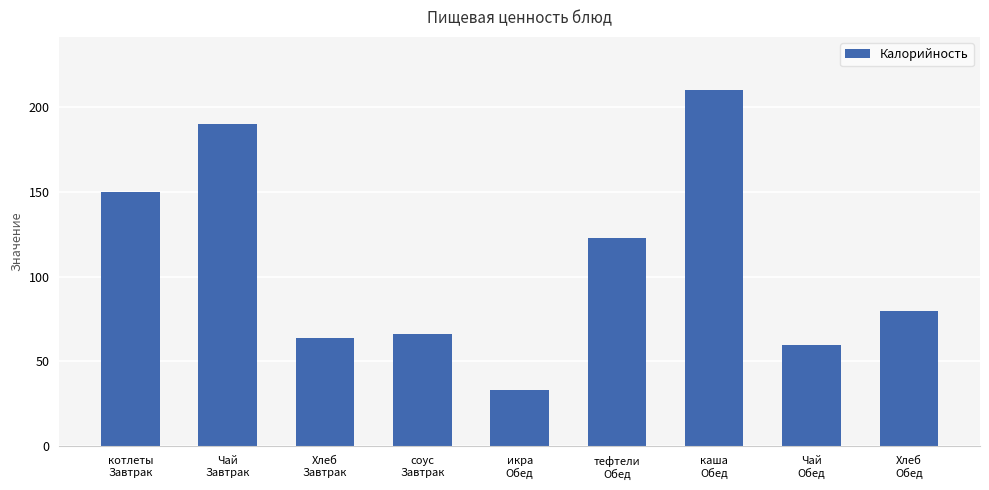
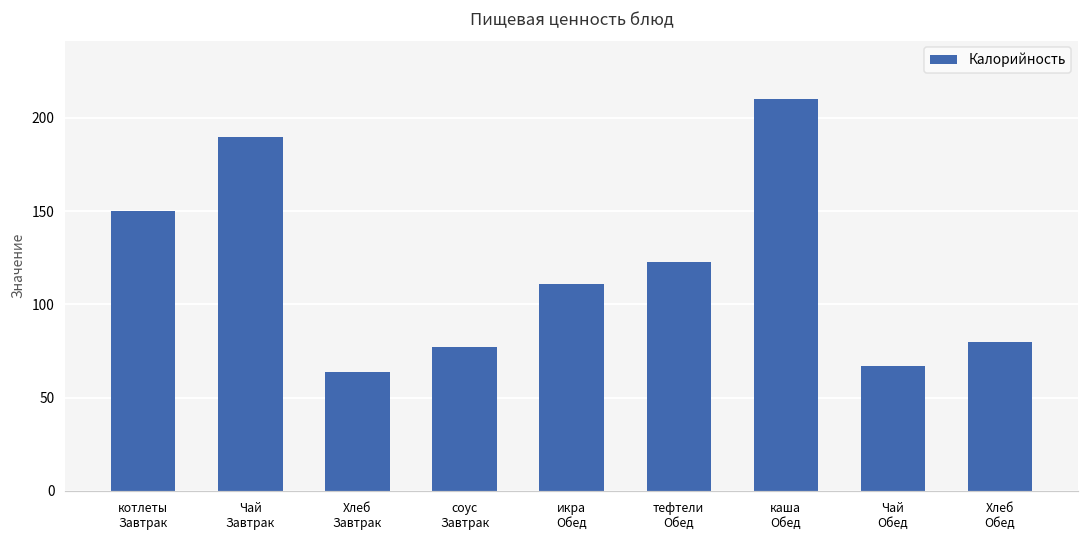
соус Завтрак: 66 -> 77
икра Обед: 33 -> 111
Чай Обед: 60 -> 67
